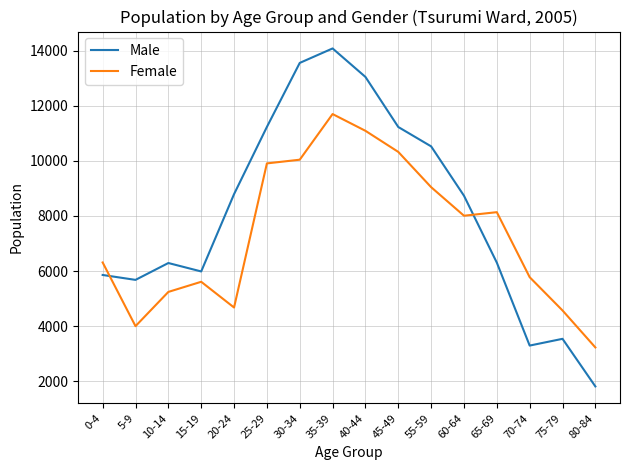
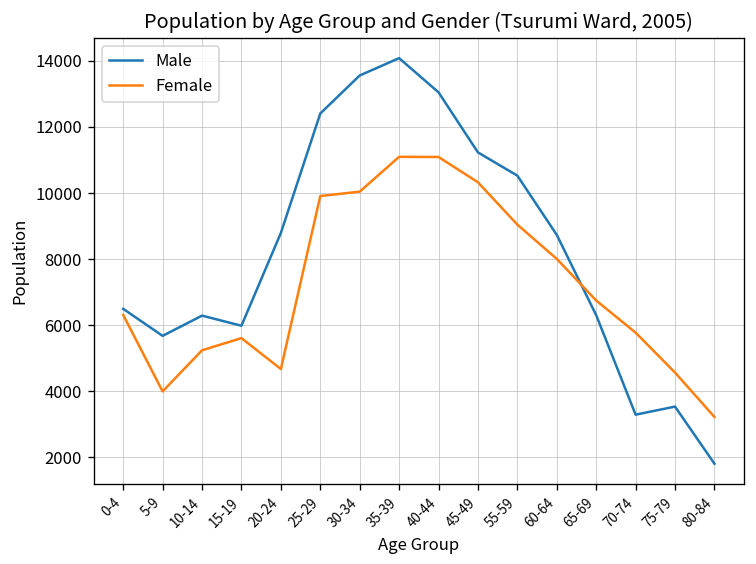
Male, 0-4: 5900 -> 6500
Male, 25-29: 11200 -> 12400
Female, 35-39: 11700 -> 11100
Female, 65-69: 8100 -> 6700
